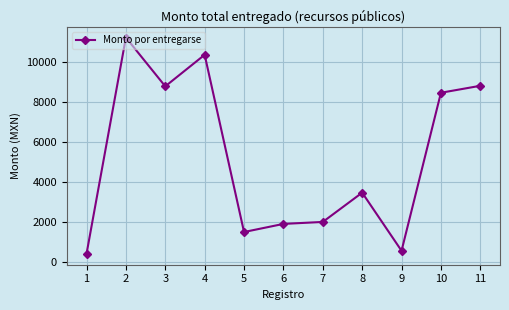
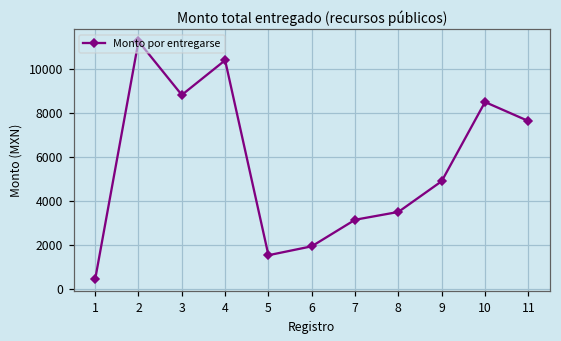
7: 2000 -> 3100
9: 600 -> 4900
11: 8800 -> 7600
